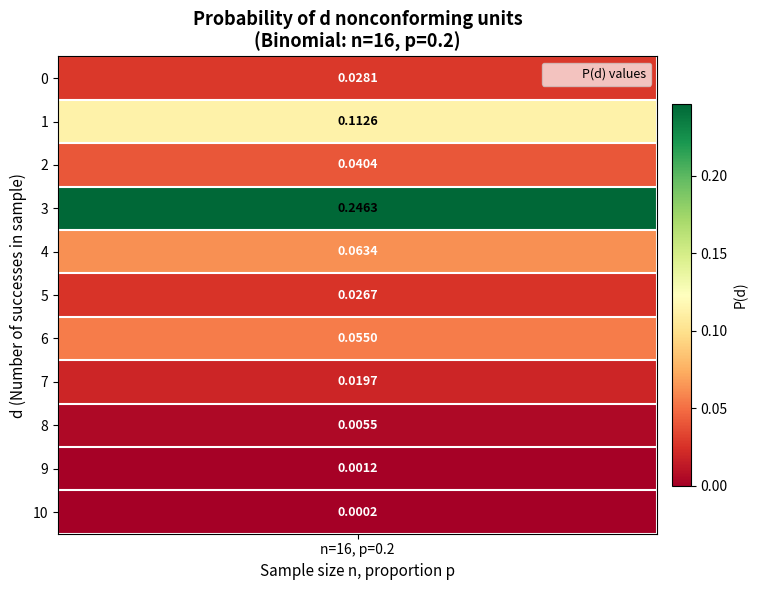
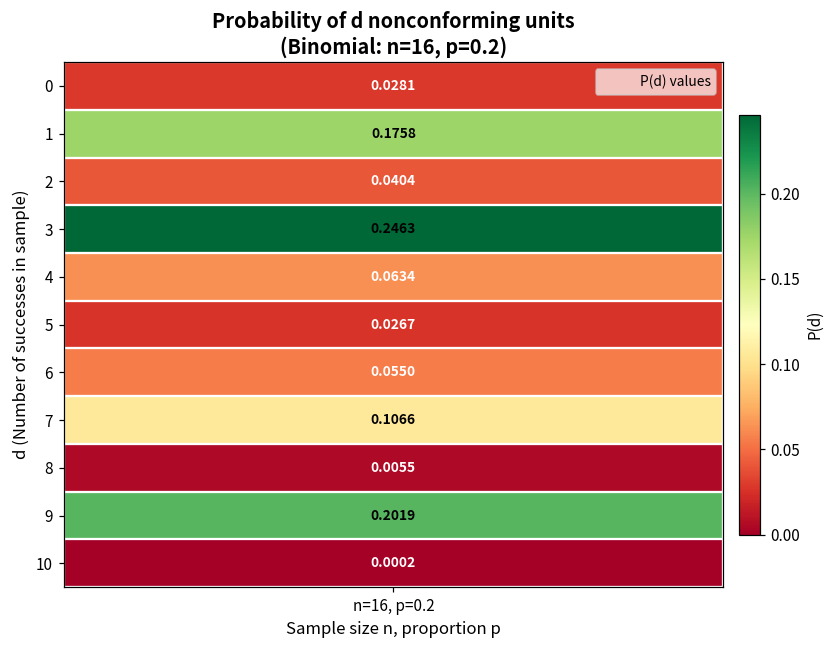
1, n=16, p=0.2: 0.1126 -> 0.1758
7, n=16, p=0.2: 0.0197 -> 0.1066
9, n=16, p=0.2: 0.0012 -> 0.2019
